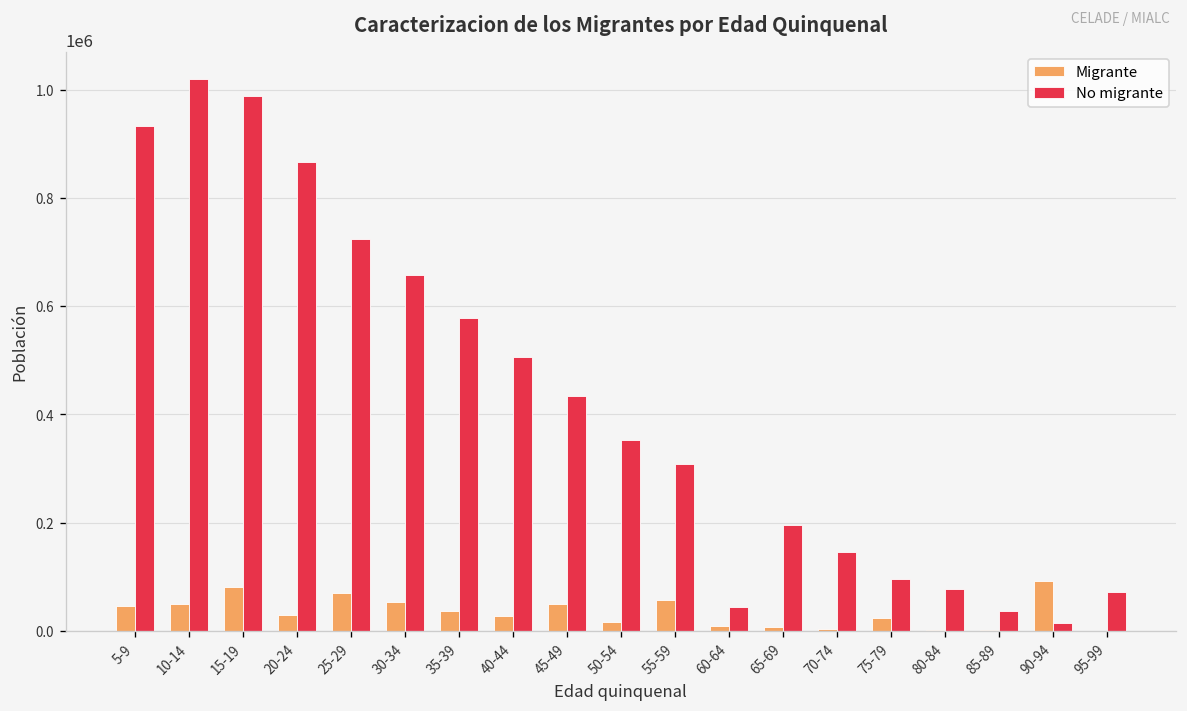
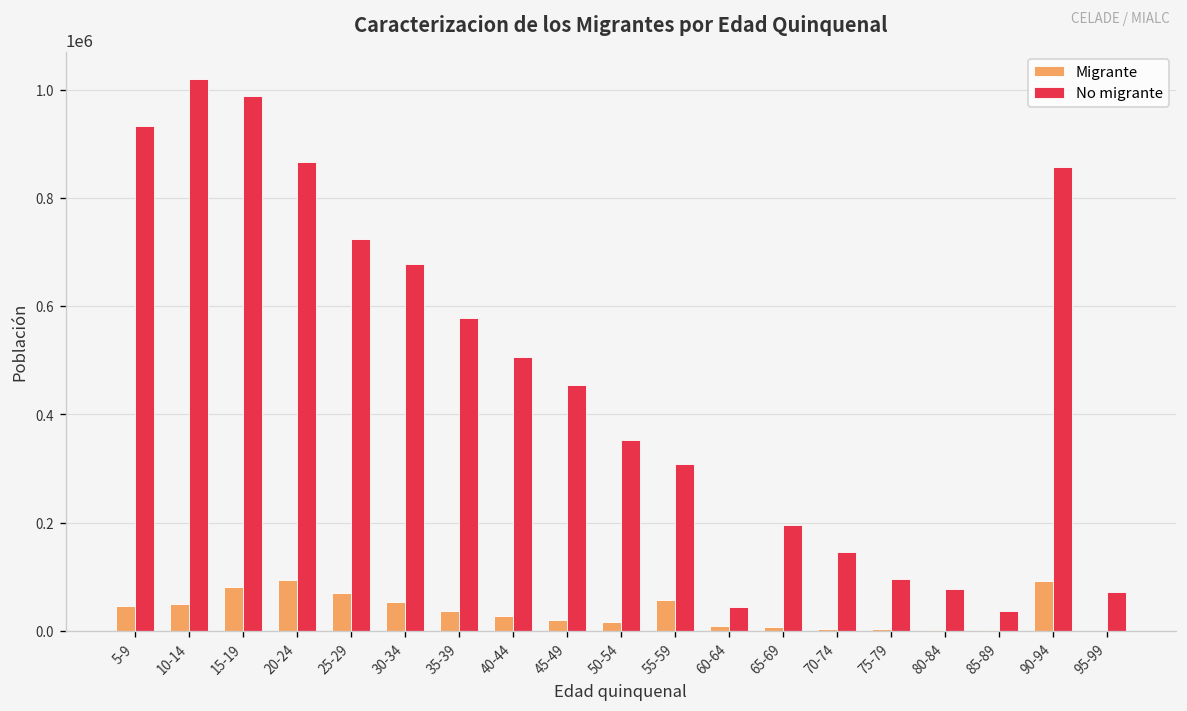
Migrante, 20-24: 30000 -> 90000
No migrante, 30-34: 660000 -> 680000
Migrante, 45-49: 50000 -> 20000
No migrante, 45-49: 430000 -> 450000
Migrante, 75-79: 20000 -> 0
No migrante, 90-94: 10000 -> 860000
